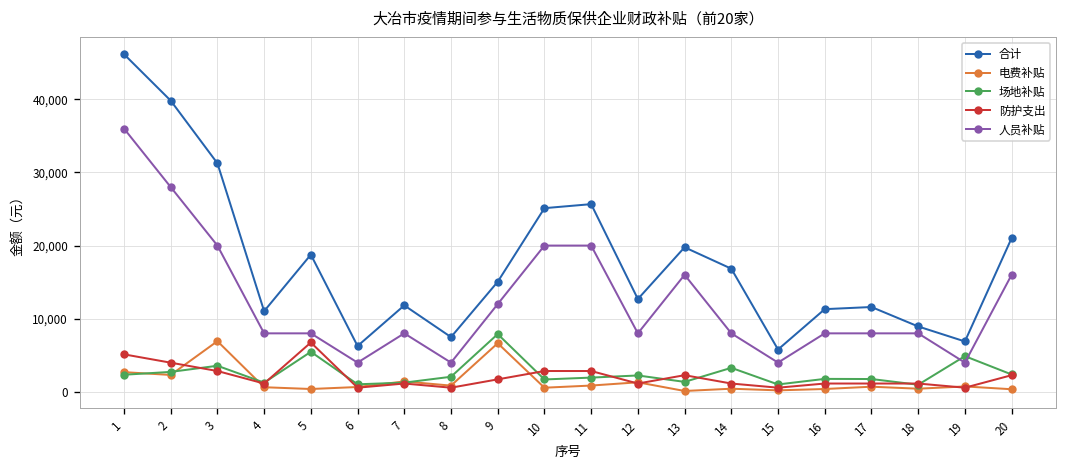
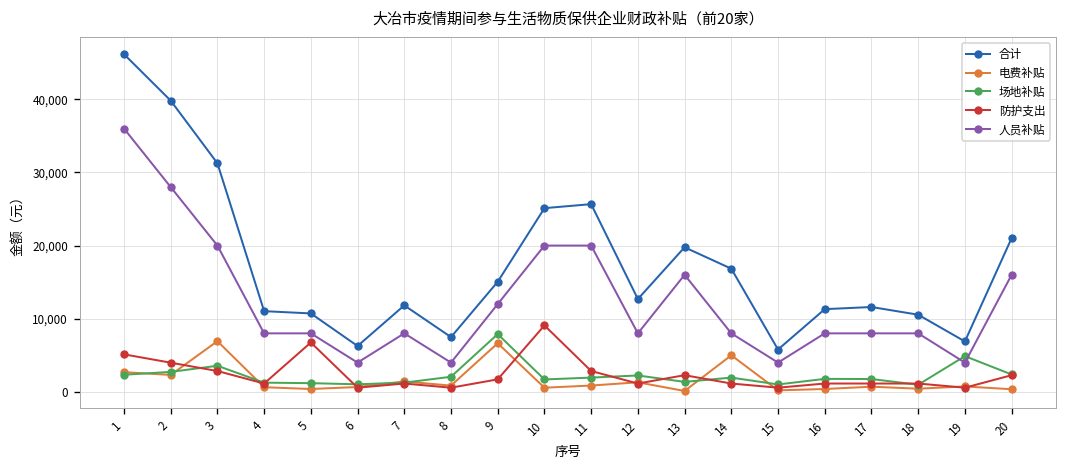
合计, 5: 19,000 -> 11,000
场地补贴, 5: 5,000 -> 1,000
防护支出, 10: 3,000 -> 9,000
电费补贴, 14: 0 -> 5,000
场地补贴, 14: 3,000 -> 2,000
合计, 18: 9,000 -> 11,000
